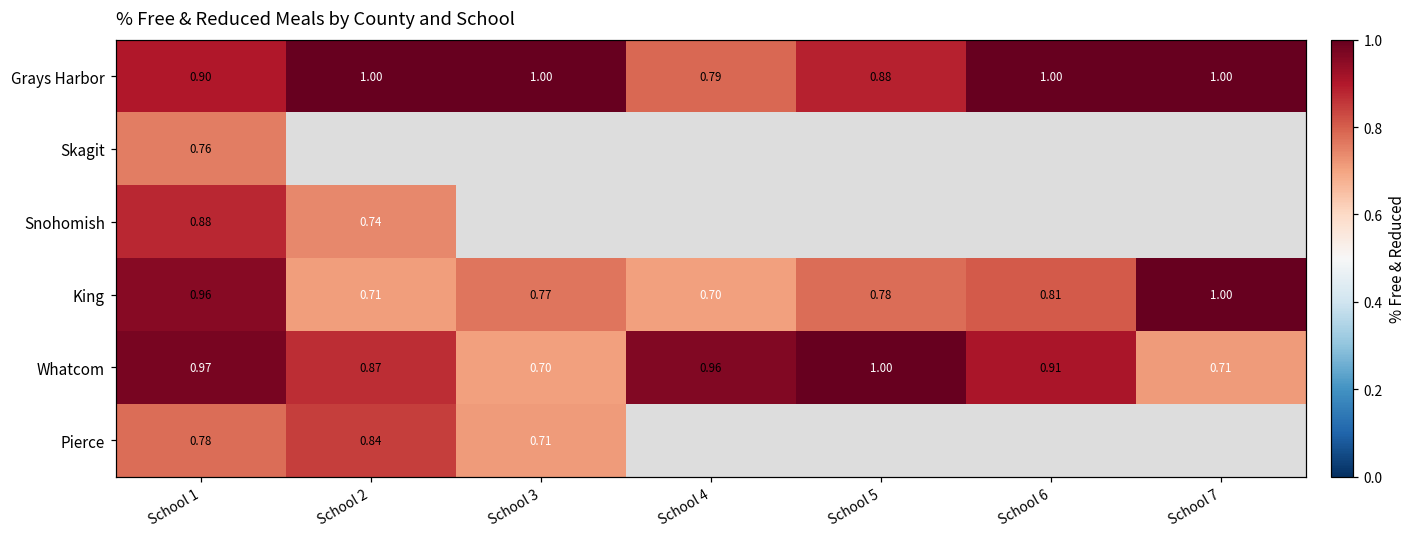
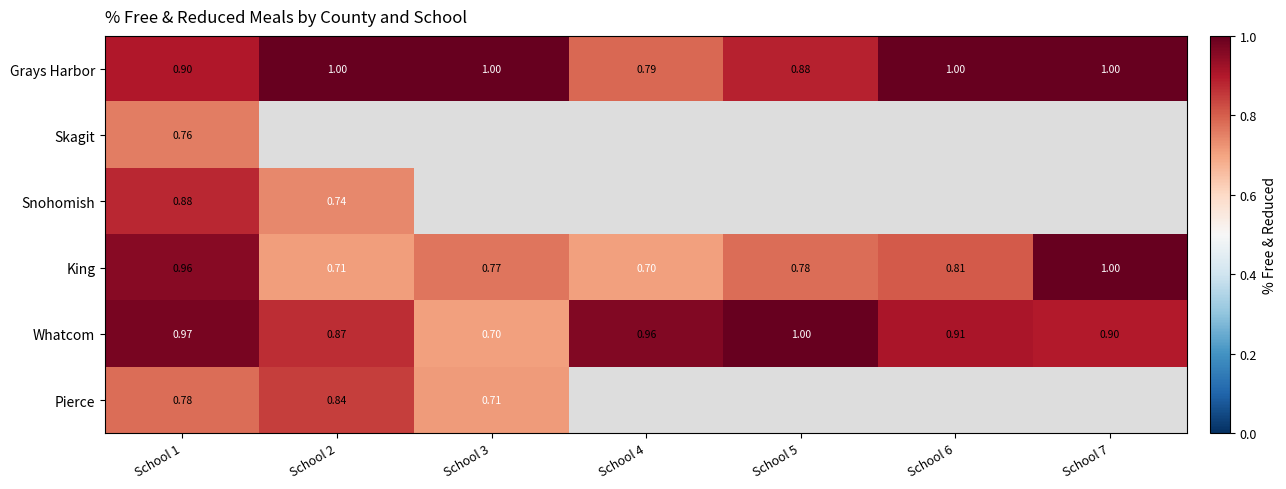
Whatcom, School 7: 0.71 -> 0.90
